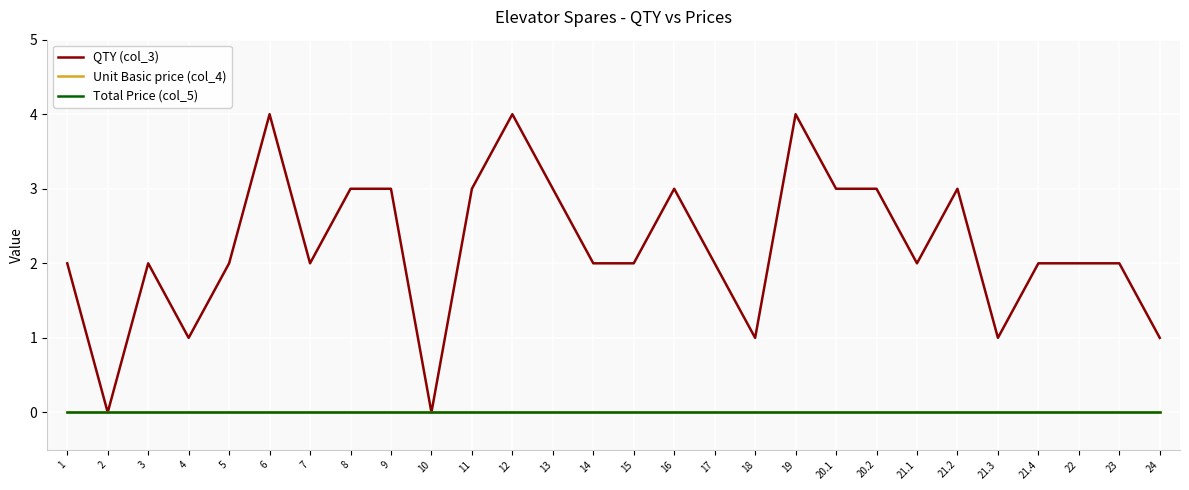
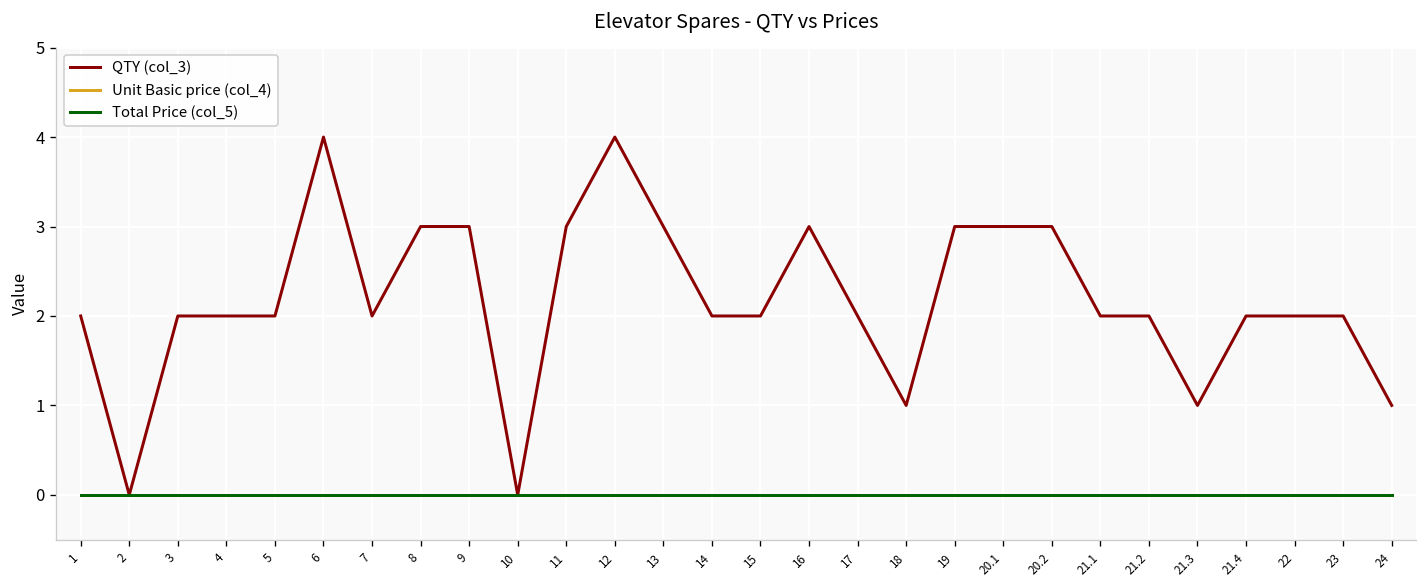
QTY (col_3), 4: 1 -> 2
QTY (col_3), 19: 4 -> 3
QTY (col_3), 21.2: 3 -> 2
